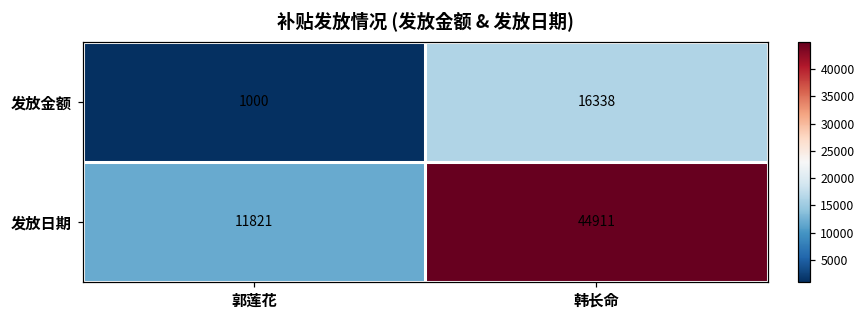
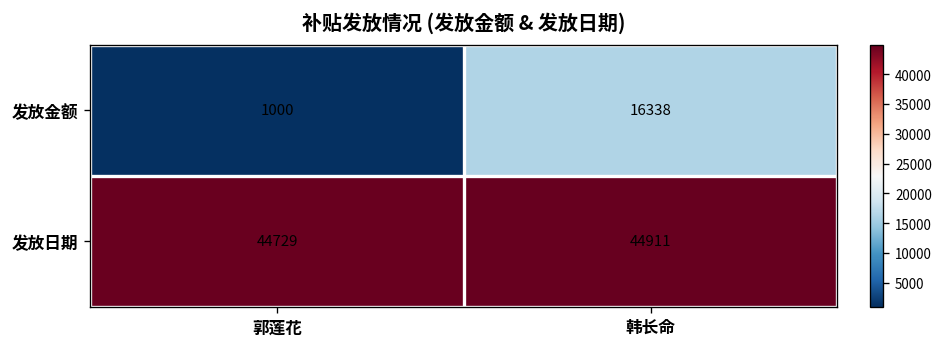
发放日期, 郭莲花: 11821 -> 44729
